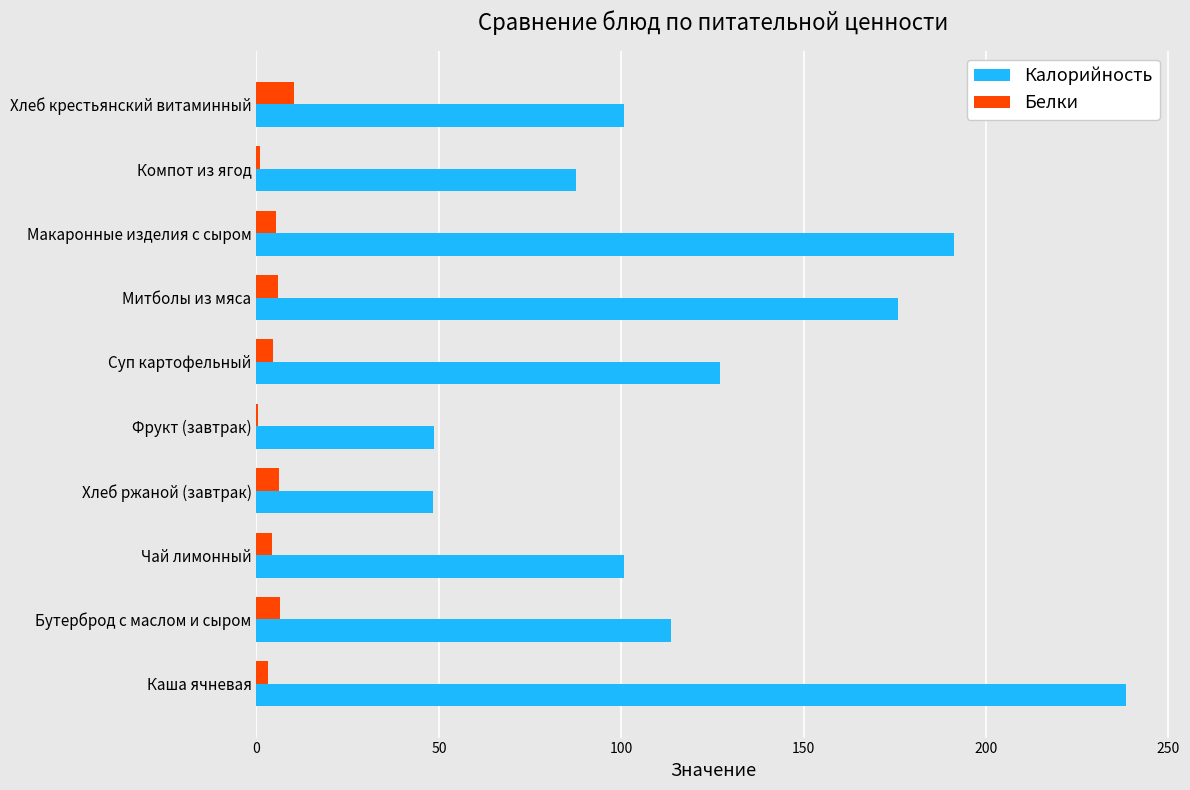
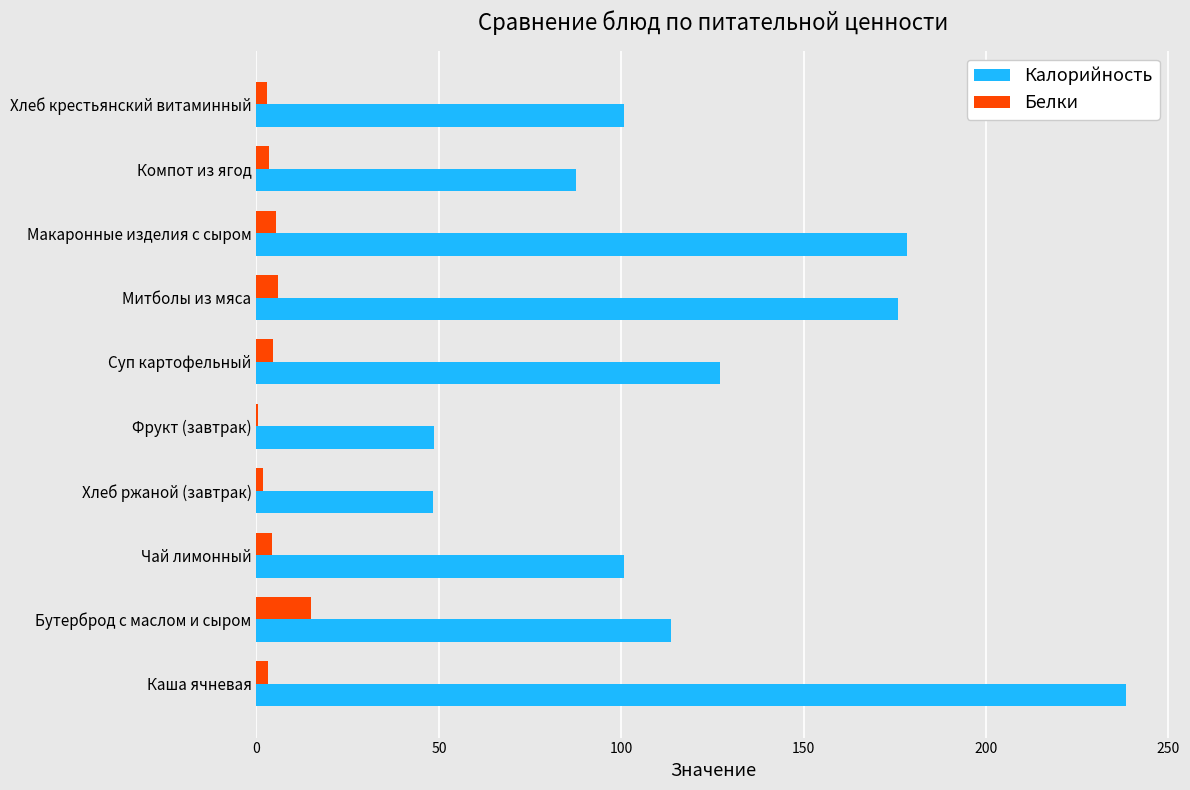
Белки, Хлеб крестьянский витаминный: 10 -> 3
Белки, Компот из ягод: 1 -> 4
Калорийность, Макаронные изделия с сыром: 191 -> 178
Белки, Хлеб ржаной (завтрак): 6 -> 2
Белки, Бутерброд с маслом и сыром: 6 -> 15
